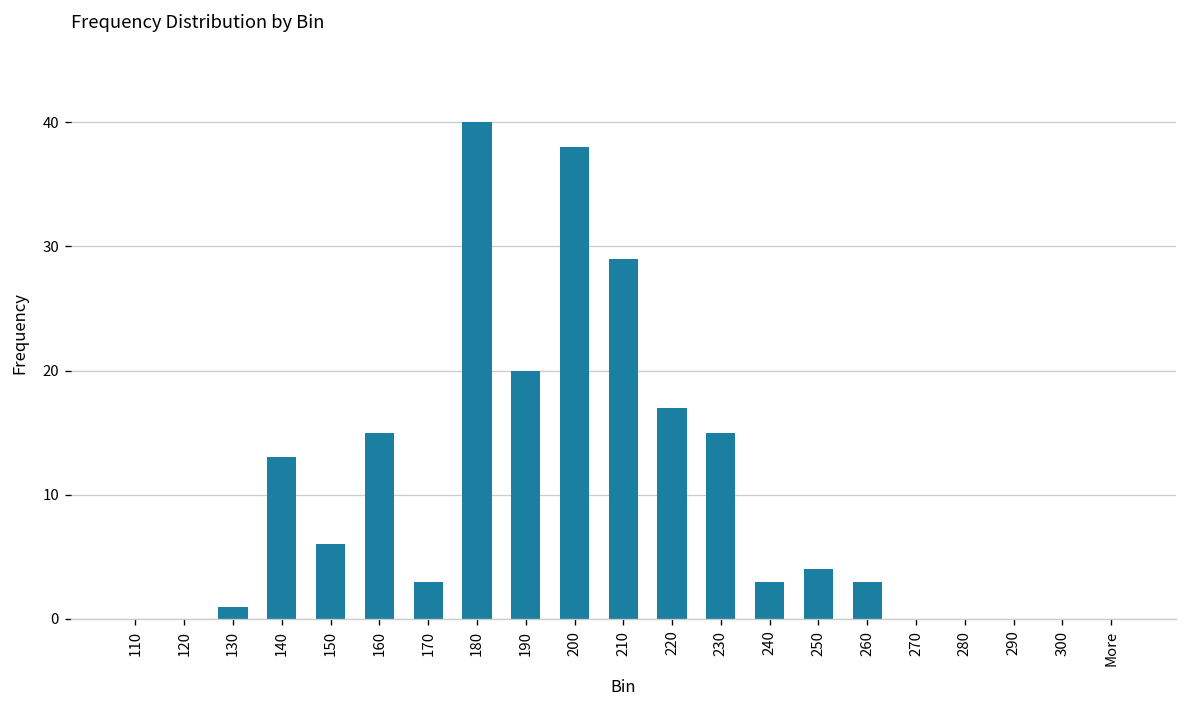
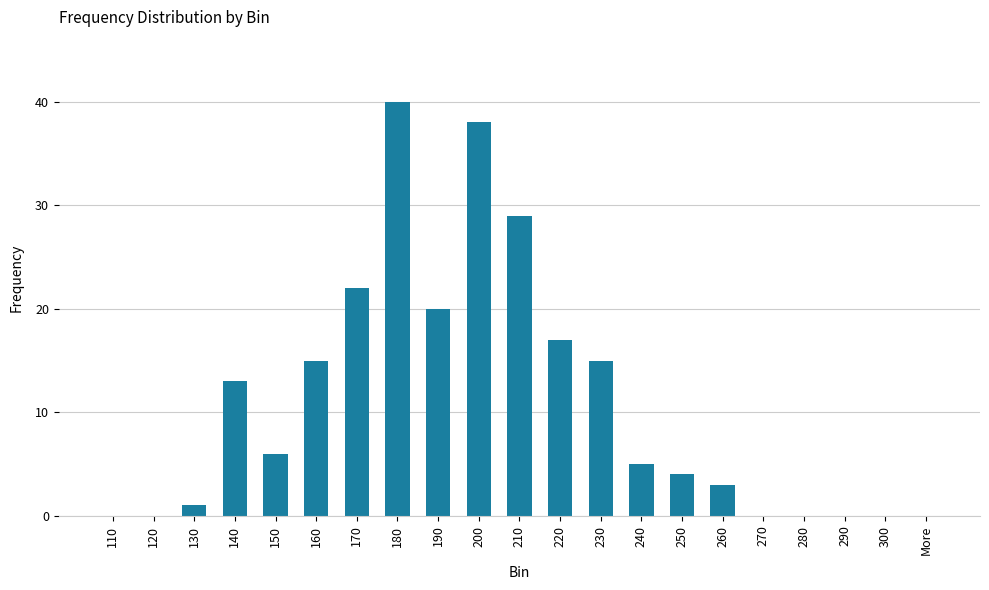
170: 3 -> 22
240: 3 -> 5
